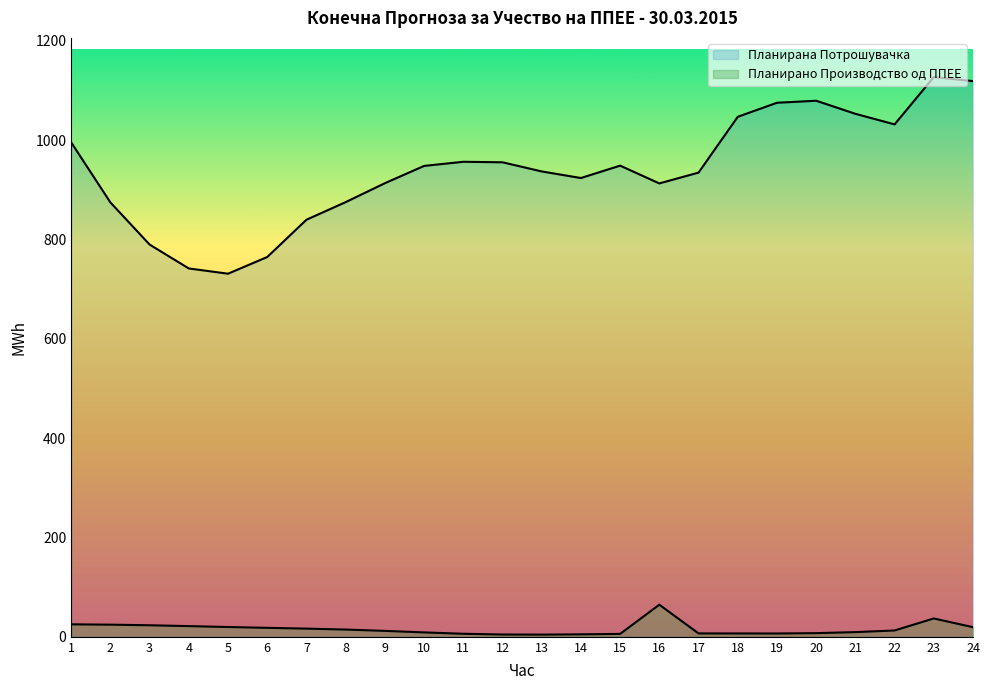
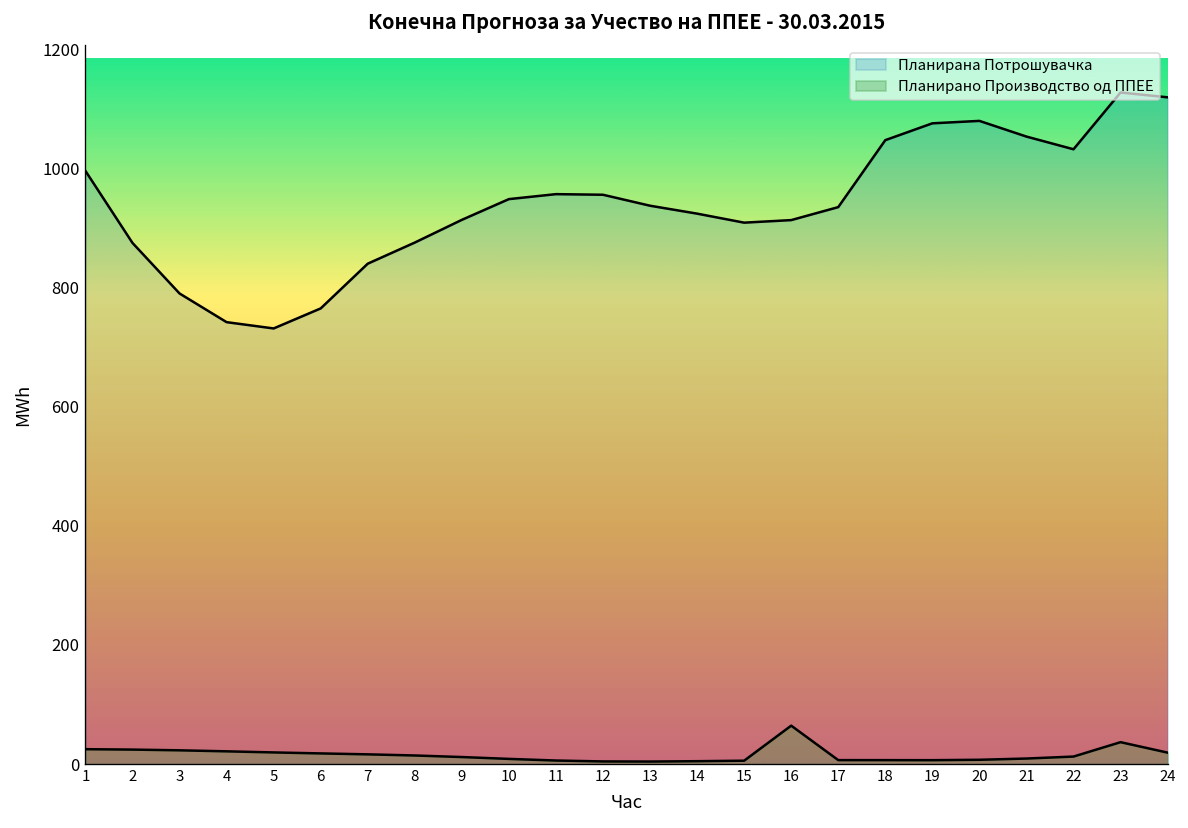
Планирана Потрошувачка, 15: 950 -> 910
